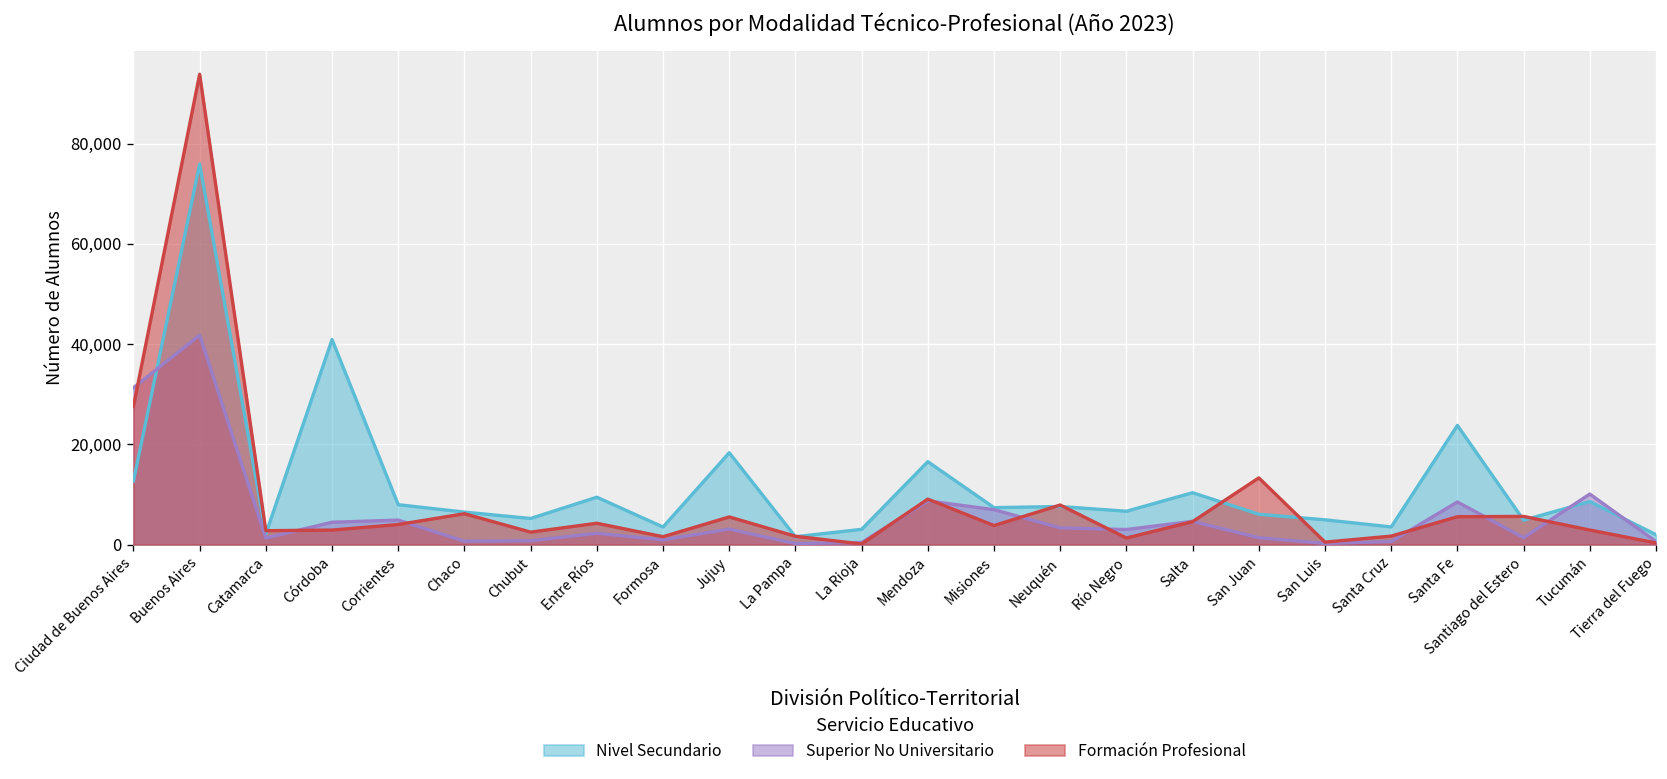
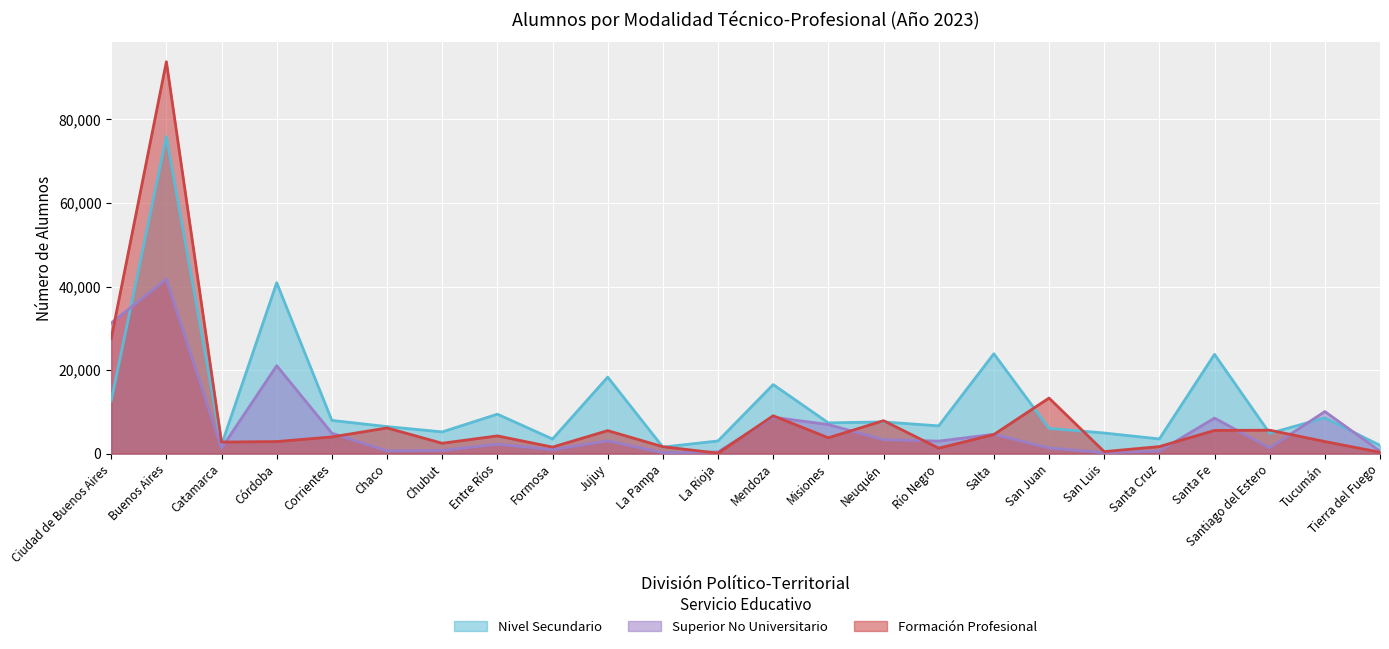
Superior No Universitario, Córdoba: 4,000 -> 21,000
Nivel Secundario, Salta: 10,000 -> 24,000
